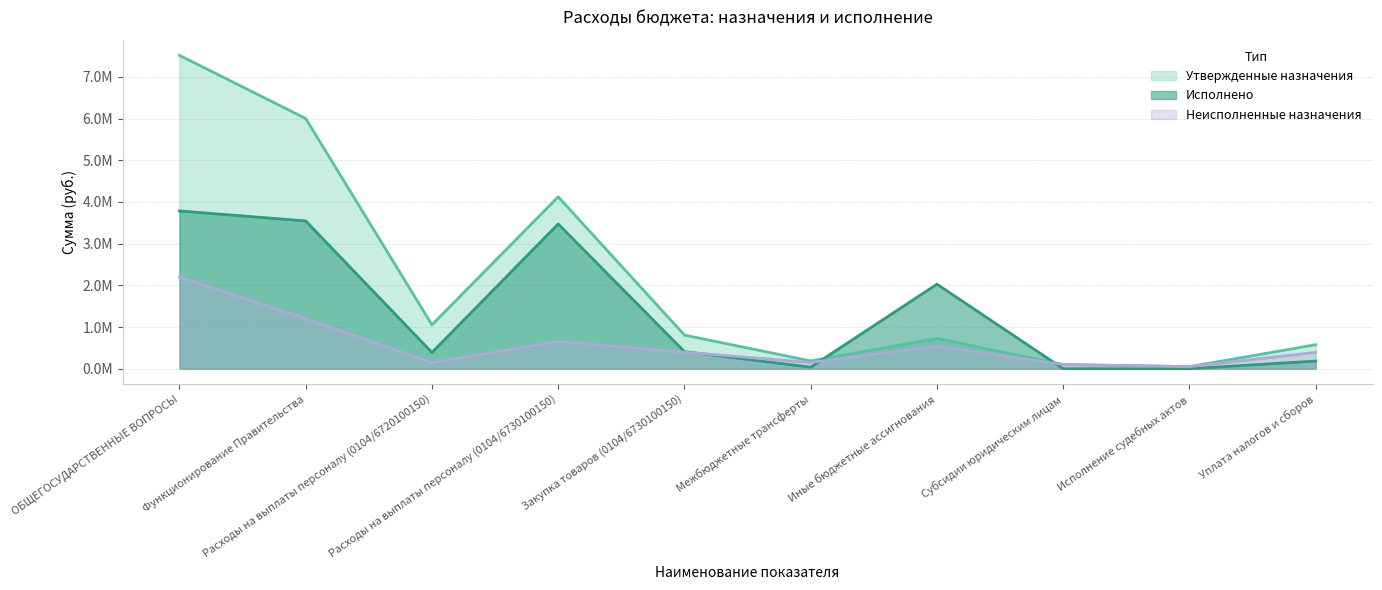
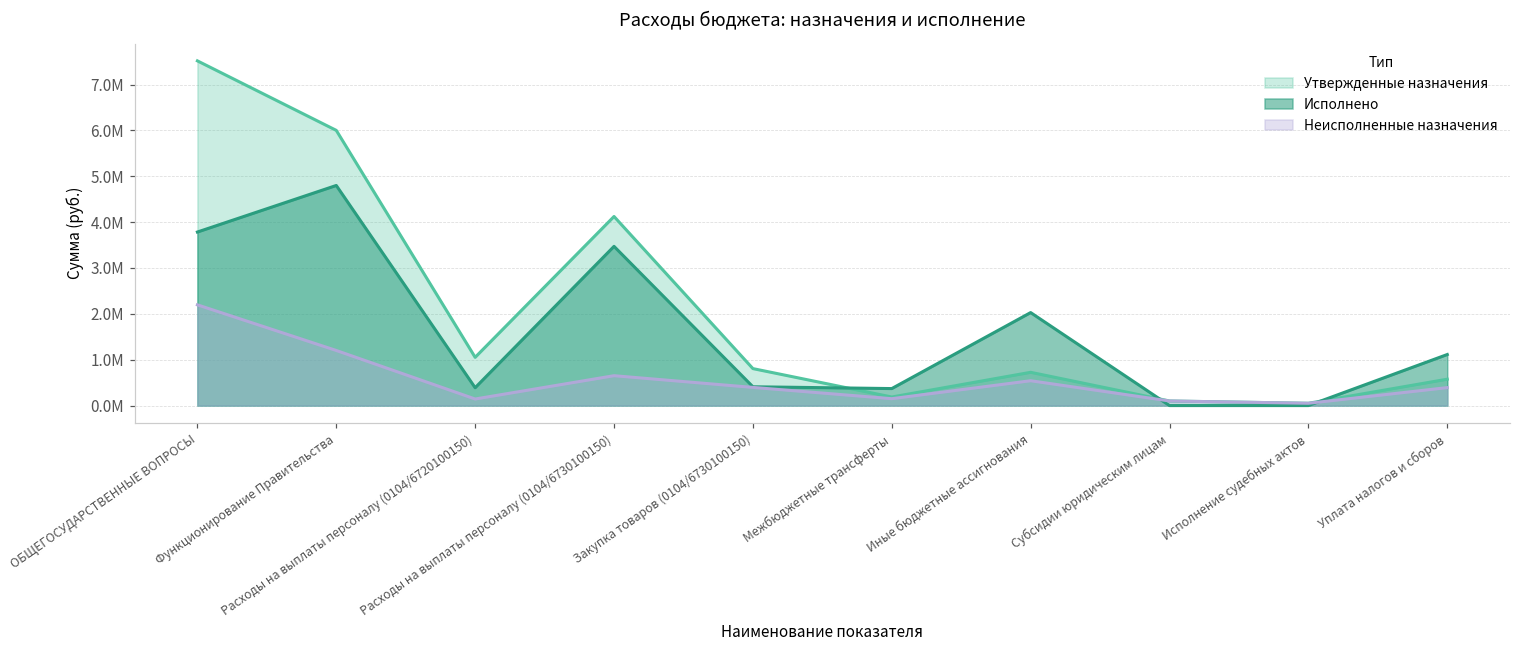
Исполнено, Функционирование Правительства: 3500000 -> 4800000
Исполнено, Межбюджетные трансферты: 0 -> 400000
Исполнено, Уплата налогов и сборов: 200000 -> 1100000
